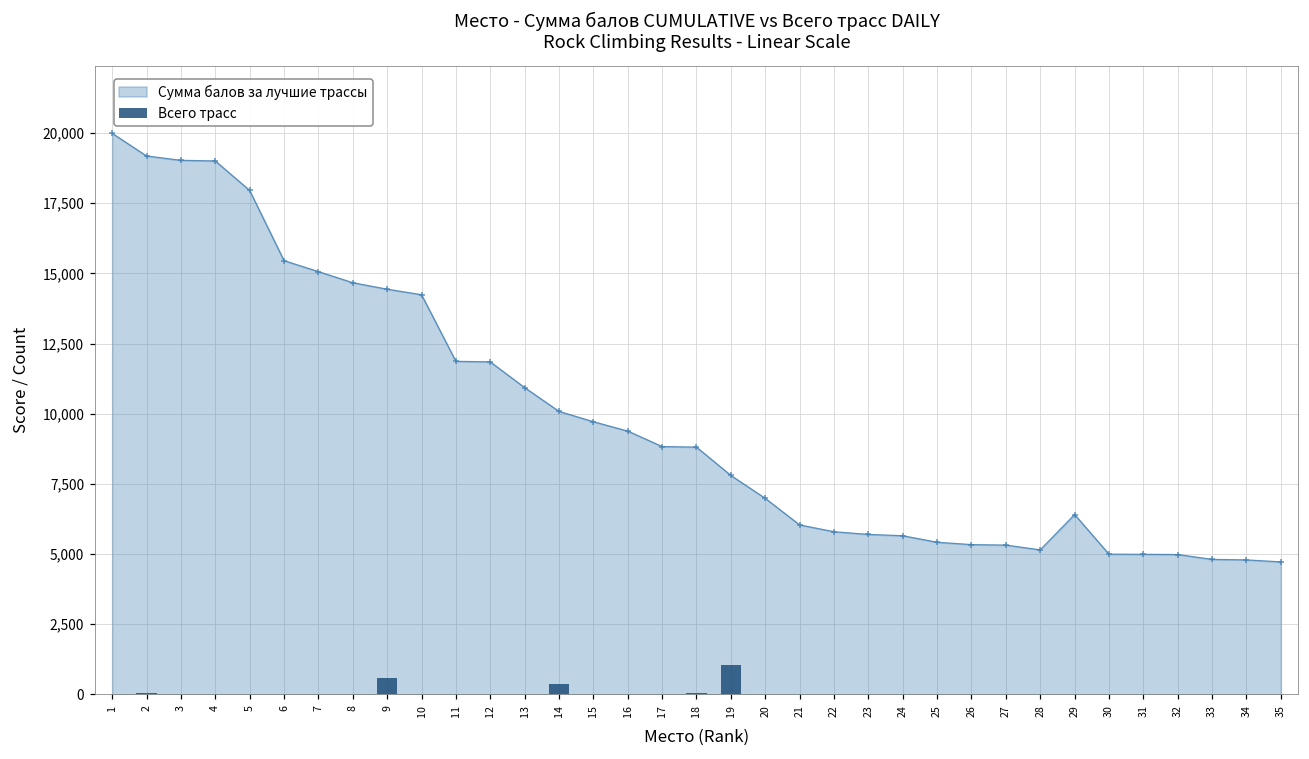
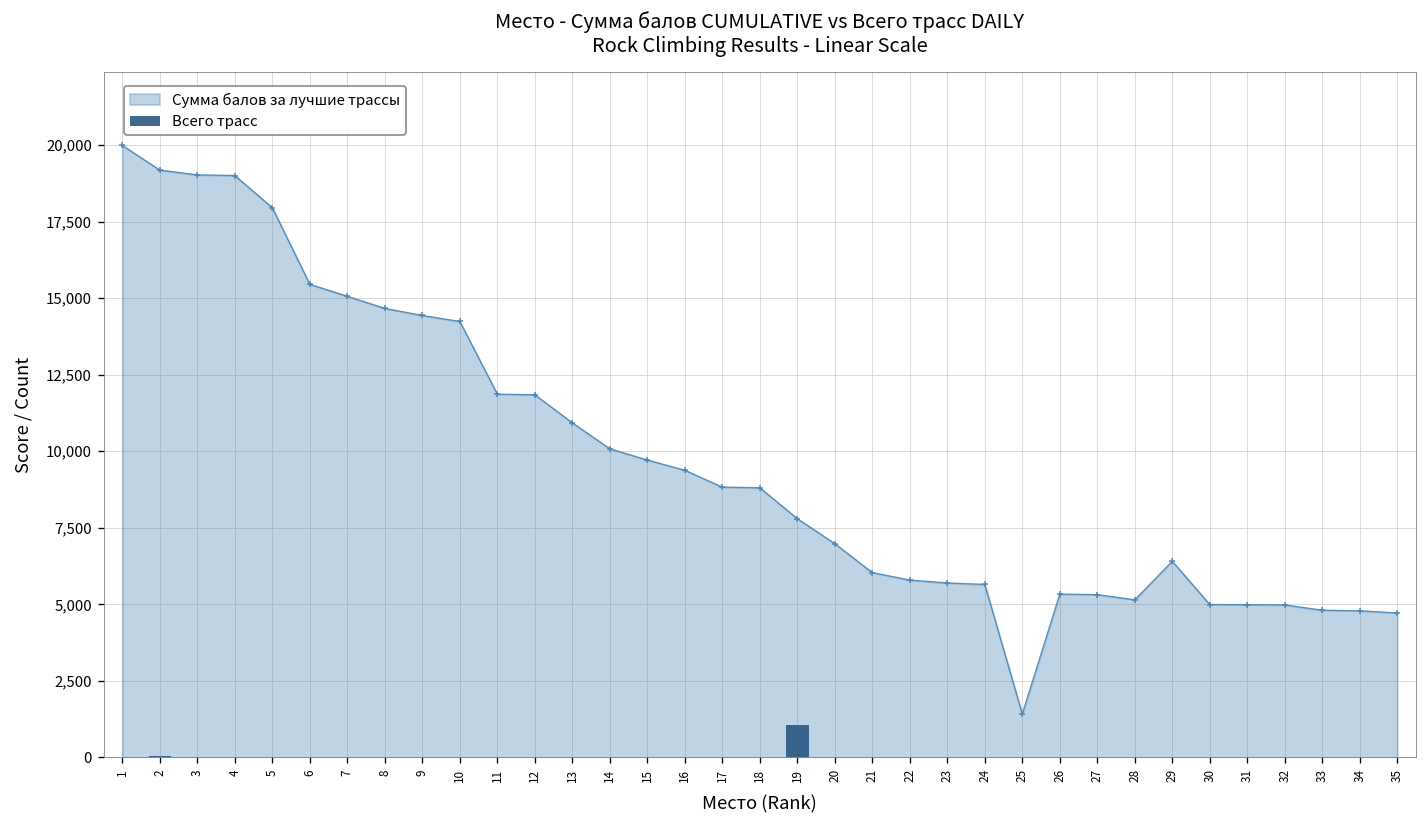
Всего трасс, 9: 600 -> 0
Всего трасс, 14: 400 -> 0
Сумма балов за лучшие трассы, 25: 5,400 -> 1,400
